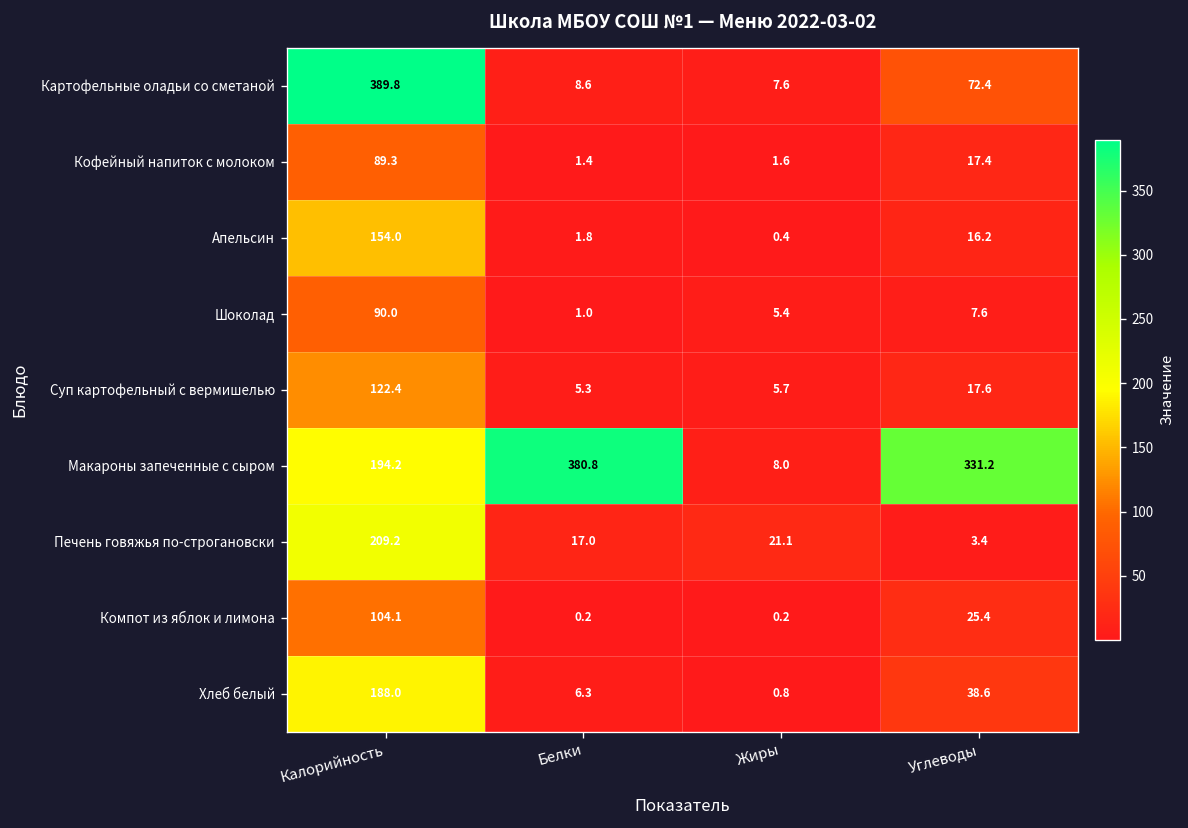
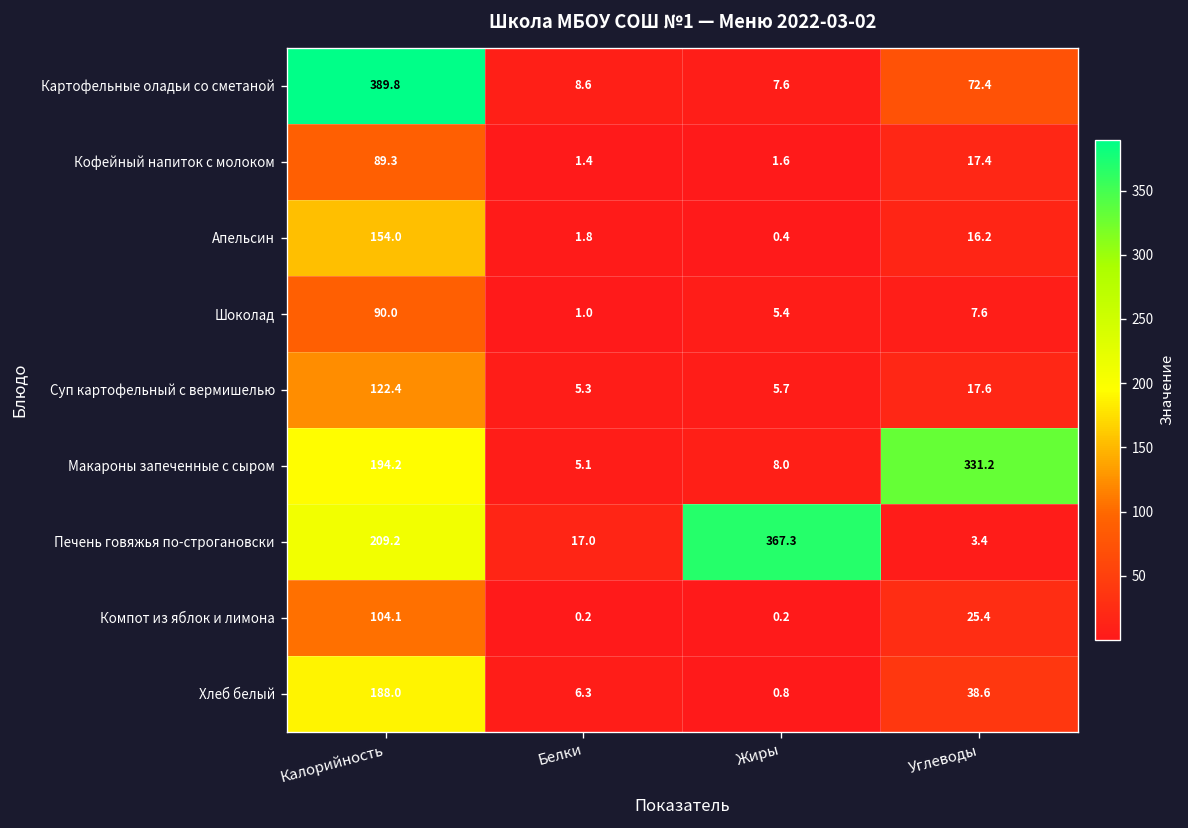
Макароны запеченные с сыром, Белки: 380.8 -> 5.1
Печень говяжья по-строгановски, Жиры: 21.1 -> 367.3
